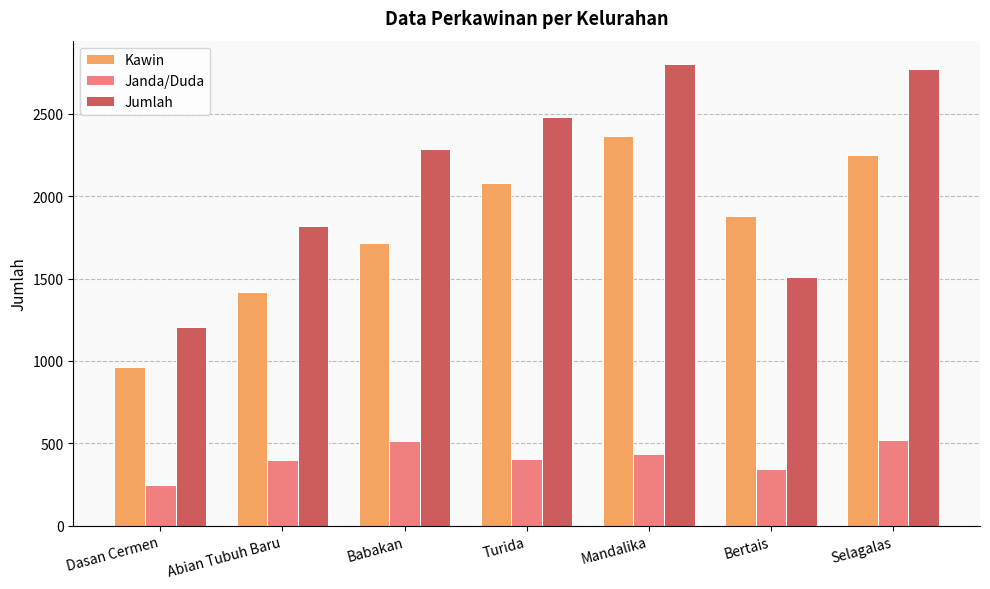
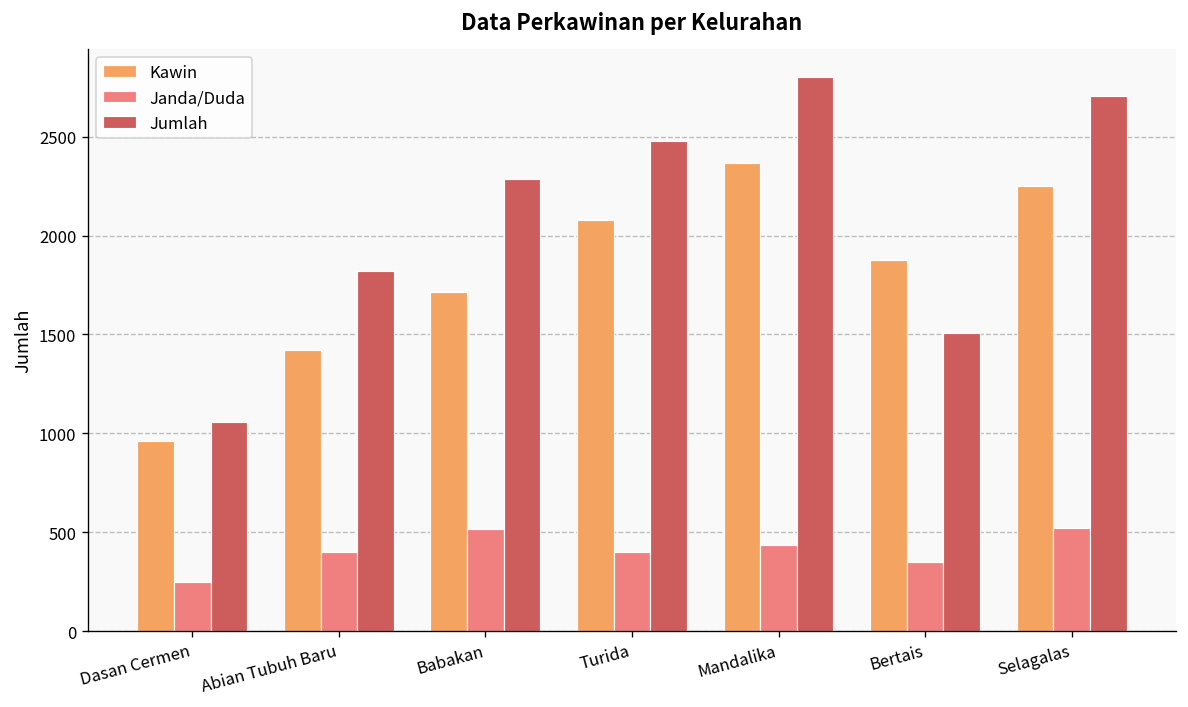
Jumlah, Dasan Cermen: 1210 -> 1060
Jumlah, Selagalas: 2770 -> 2710
